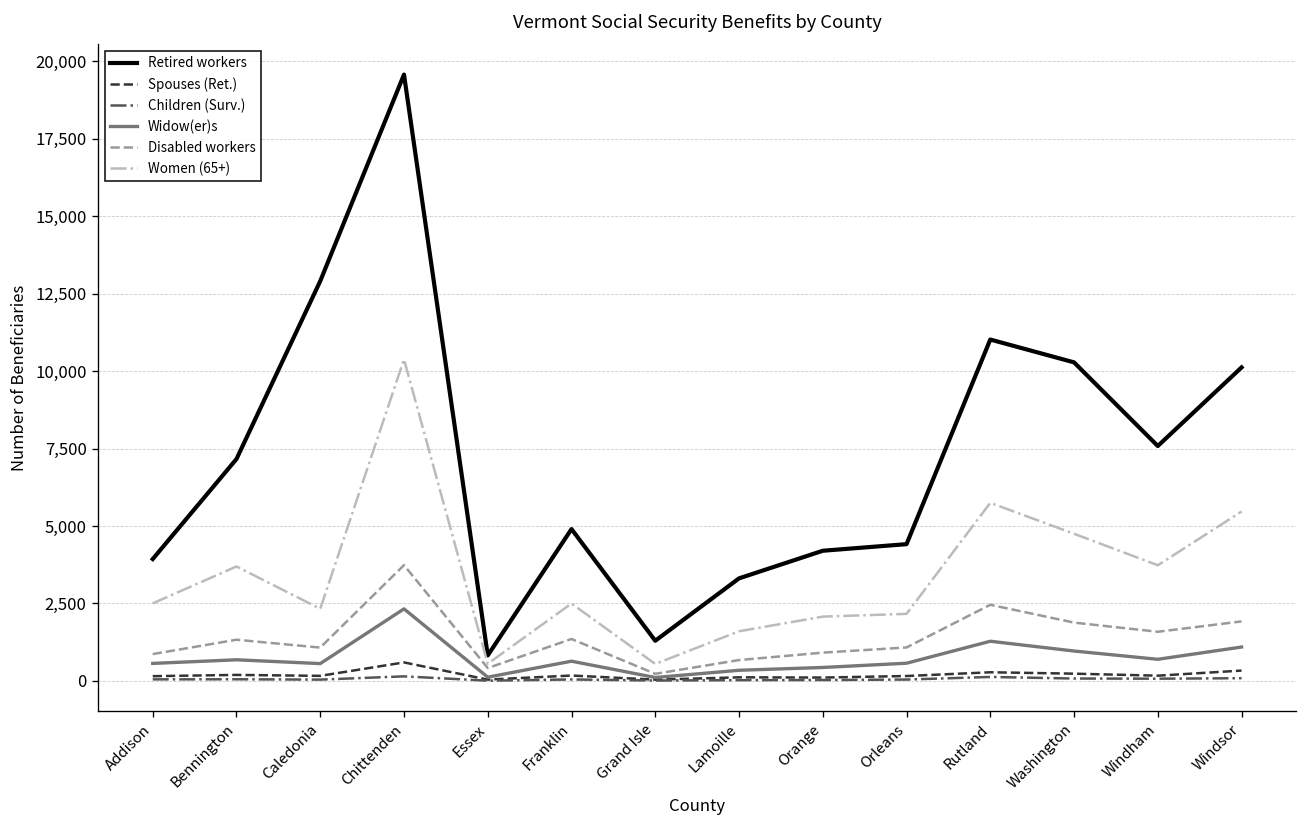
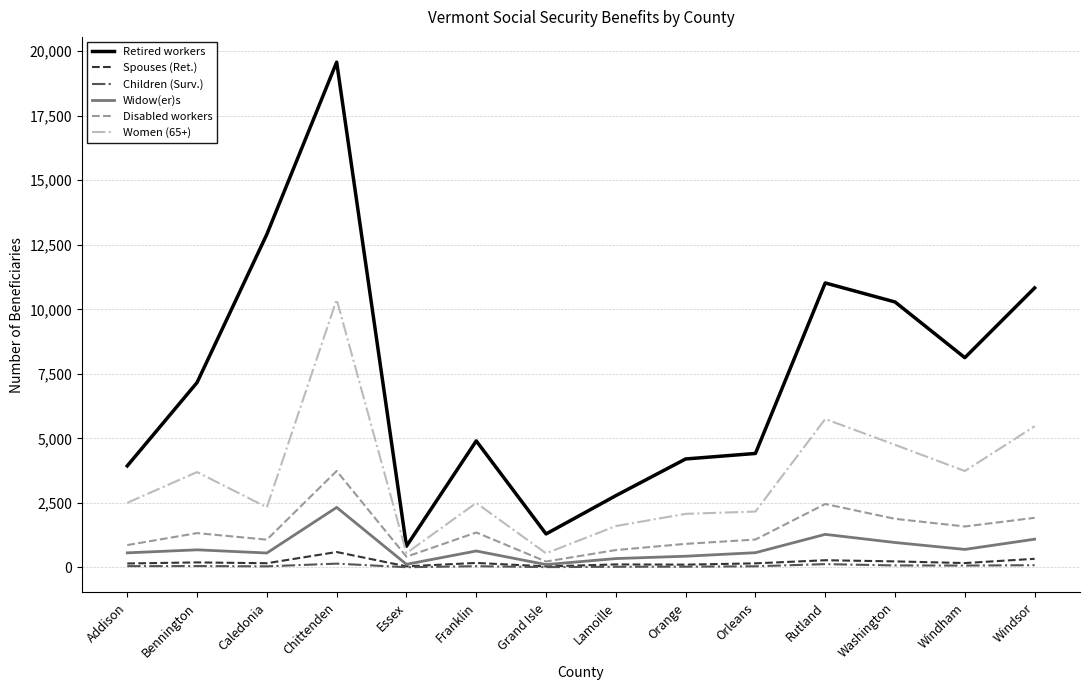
Retired workers, Lamoille: 3,300 -> 2,800
Retired workers, Windham: 7,600 -> 8,100
Retired workers, Windsor: 10,100 -> 10,800
